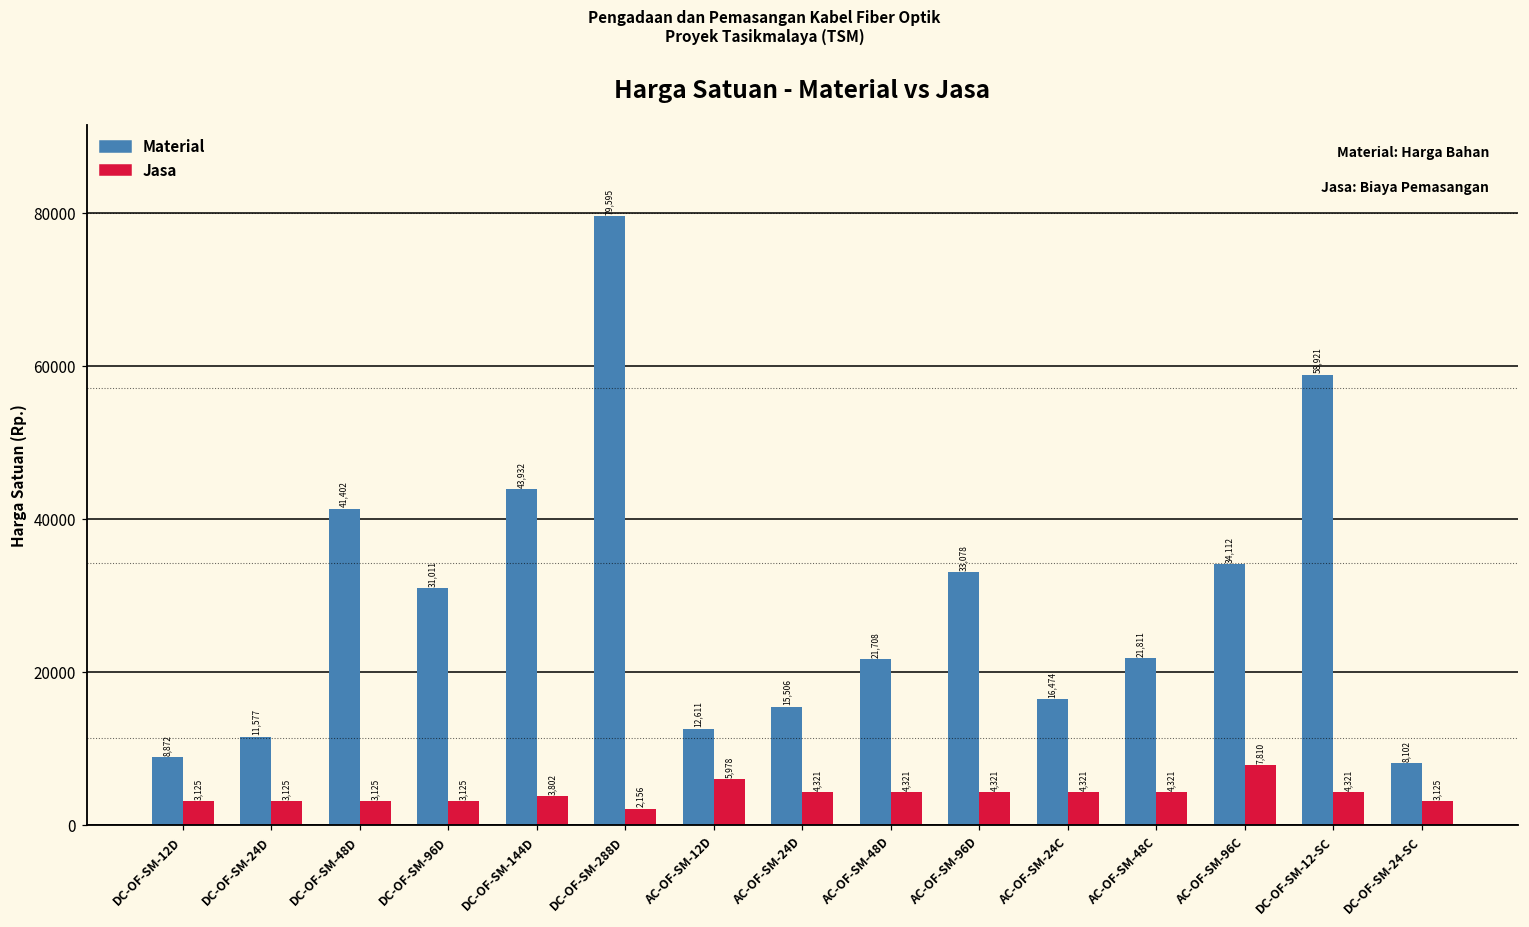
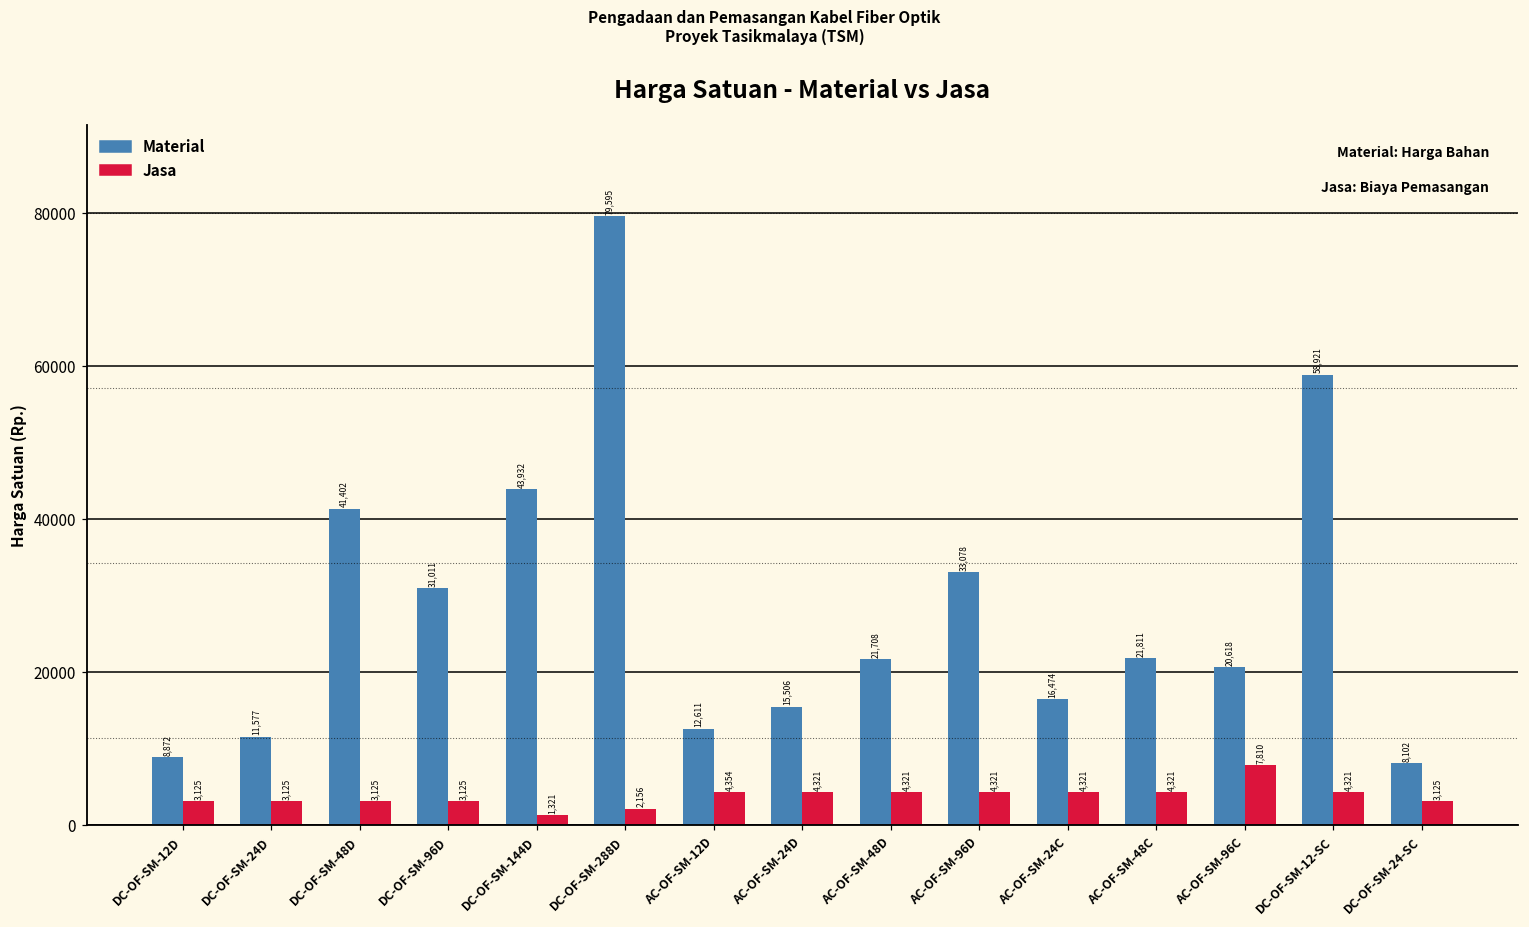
Jasa, DC-OF-SM-144D: 3,802 -> 1,321
Jasa, AC-OF-SM-12D: 5,978 -> 4,354
Material, AC-OF-SM-96C: 34,112 -> 20,618
